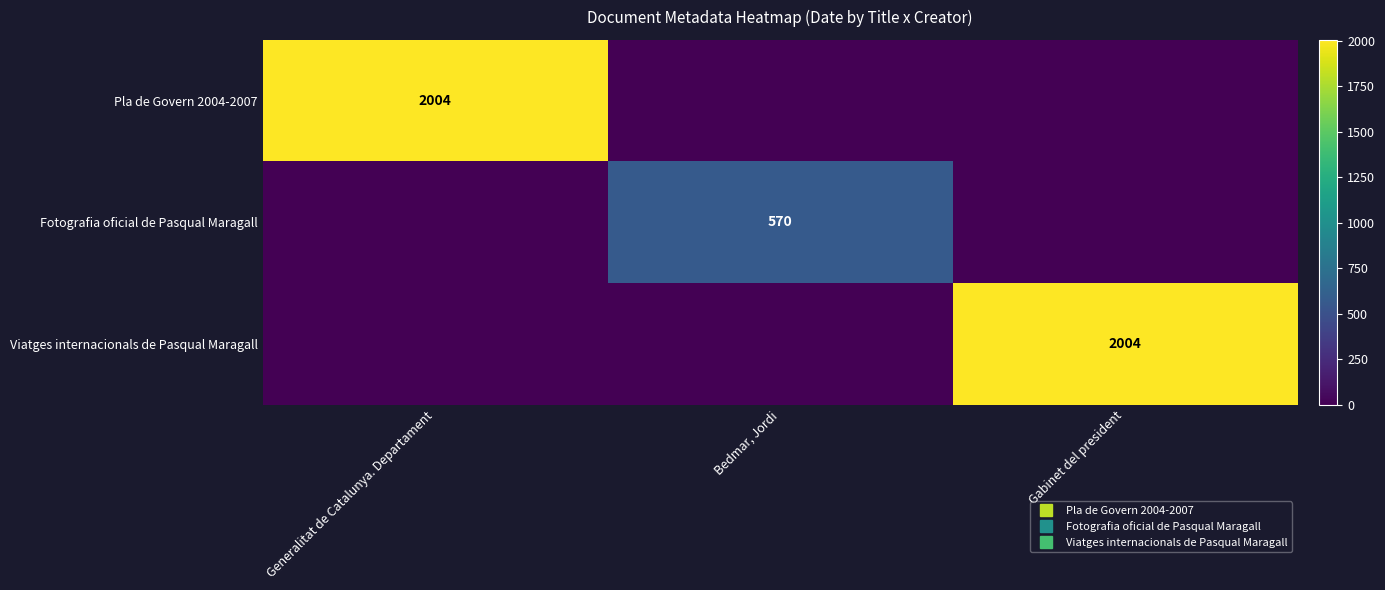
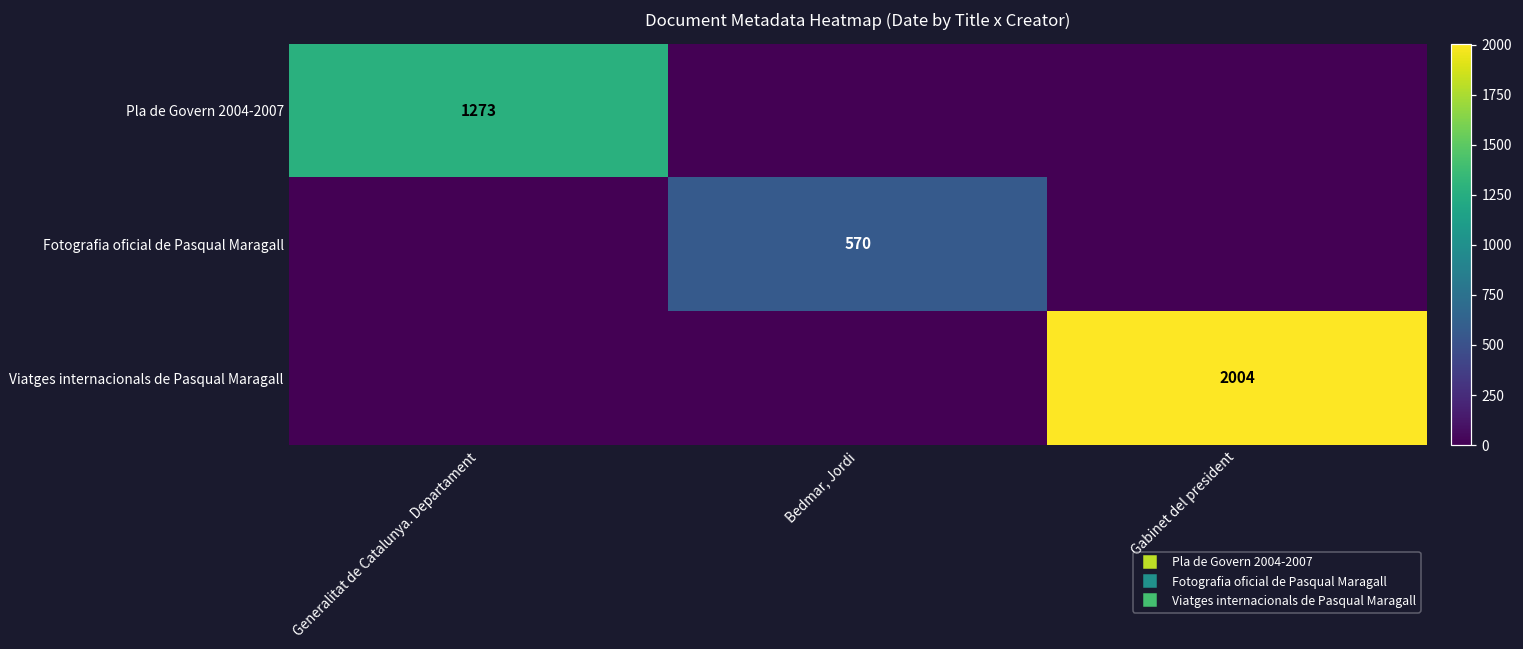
Pla de Govern 2004-2007, Generalitat de Catalunya. Departament: 2004 -> 1273
